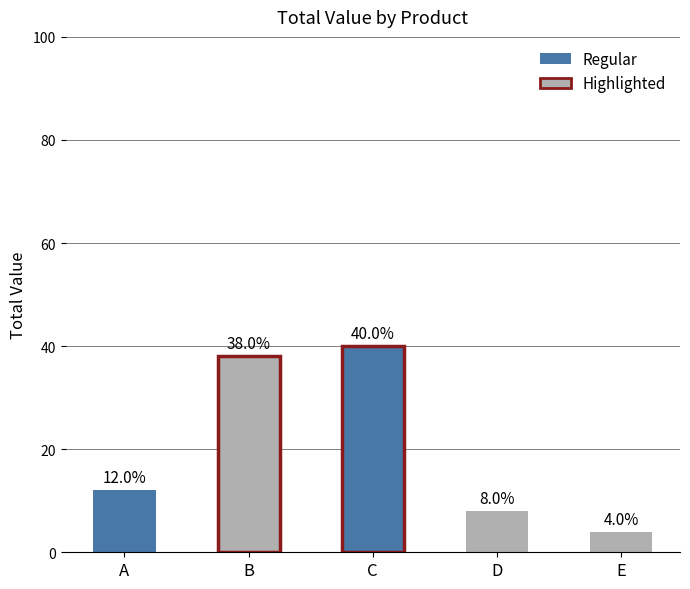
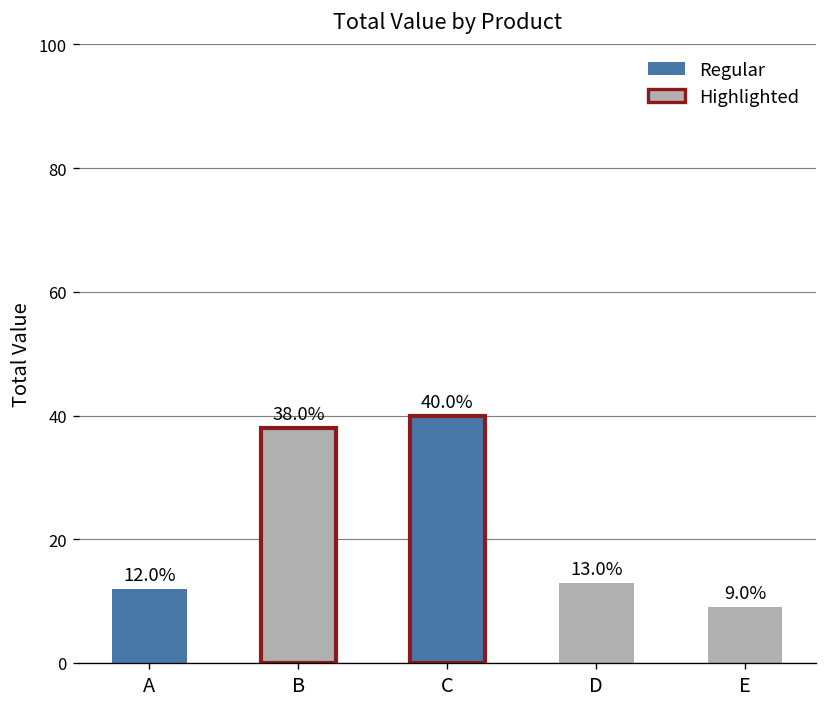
D: 8.0% -> 13.0%
E: 4.0% -> 9.0%
